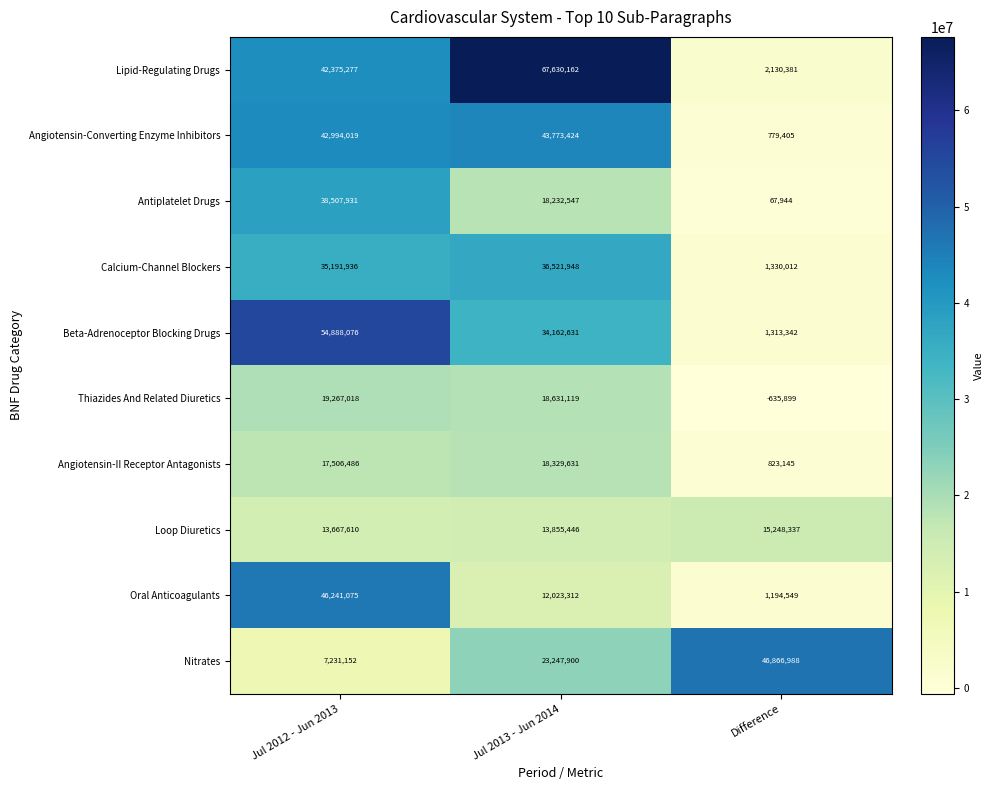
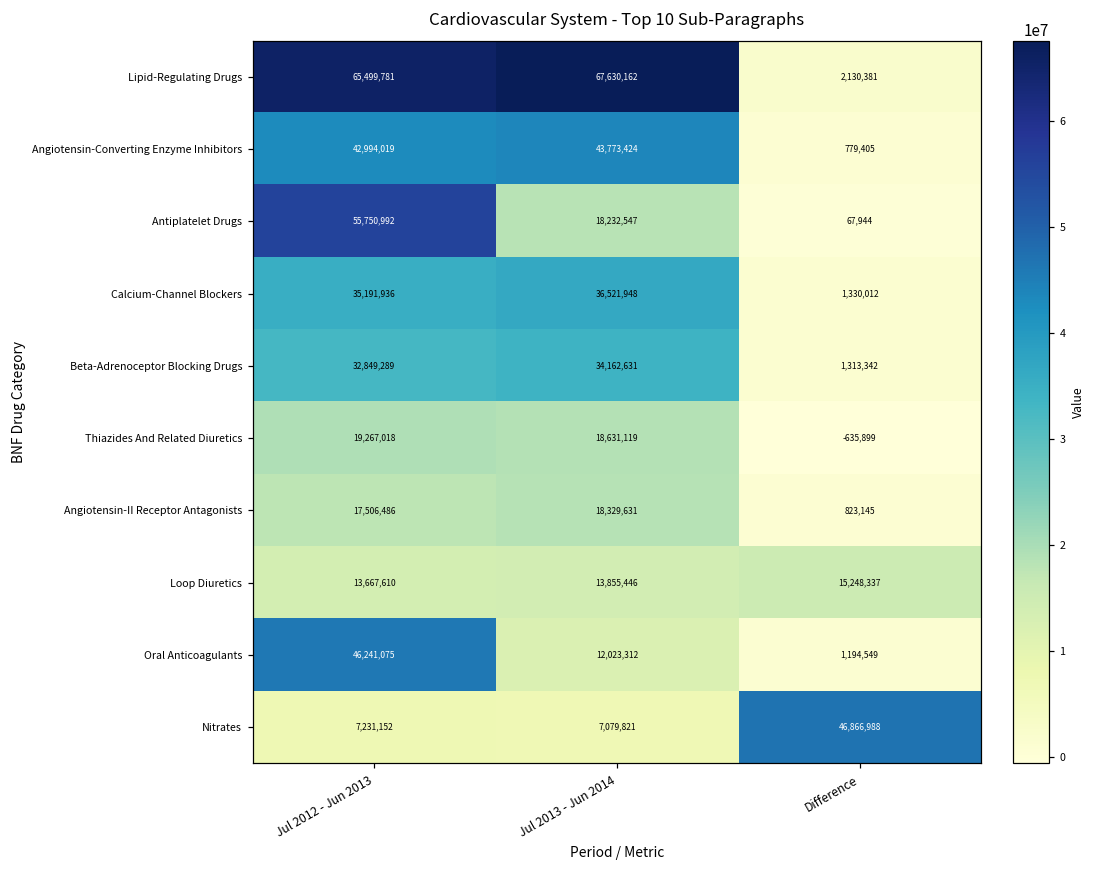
Lipid-Regulating Drugs, Jul 2012 - Jun 2013: 42,375,277 -> 65,499,781
Antiplatelet Drugs, Jul 2012 - Jun 2013: 38,507,931 -> 55,750,992
Beta-Adrenoceptor Blocking Drugs, Jul 2012 - Jun 2013: 54,888,076 -> 32,849,289
Nitrates, Jul 2013 - Jun 2014: 23,247,900 -> 7,079,821
